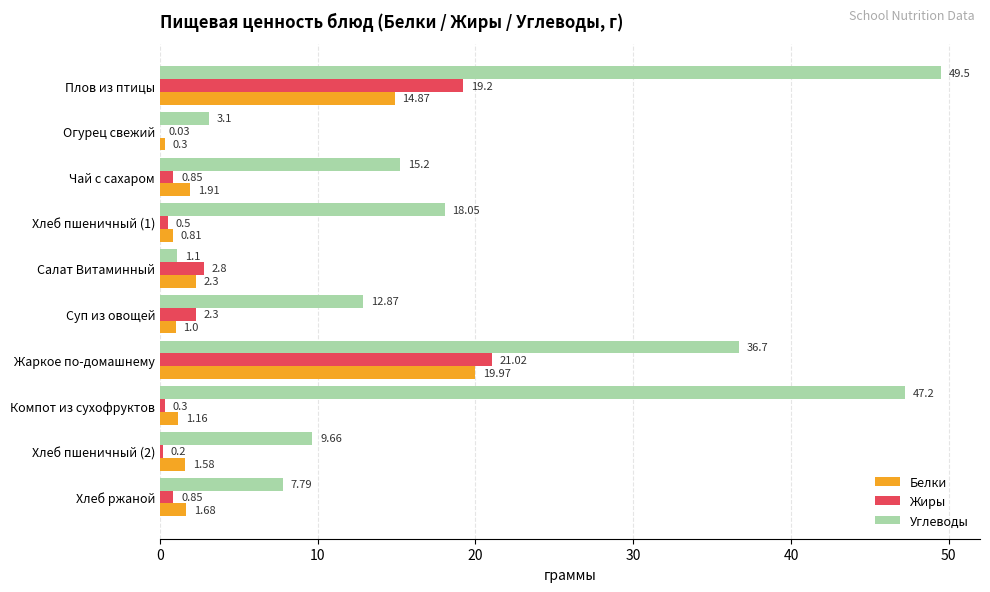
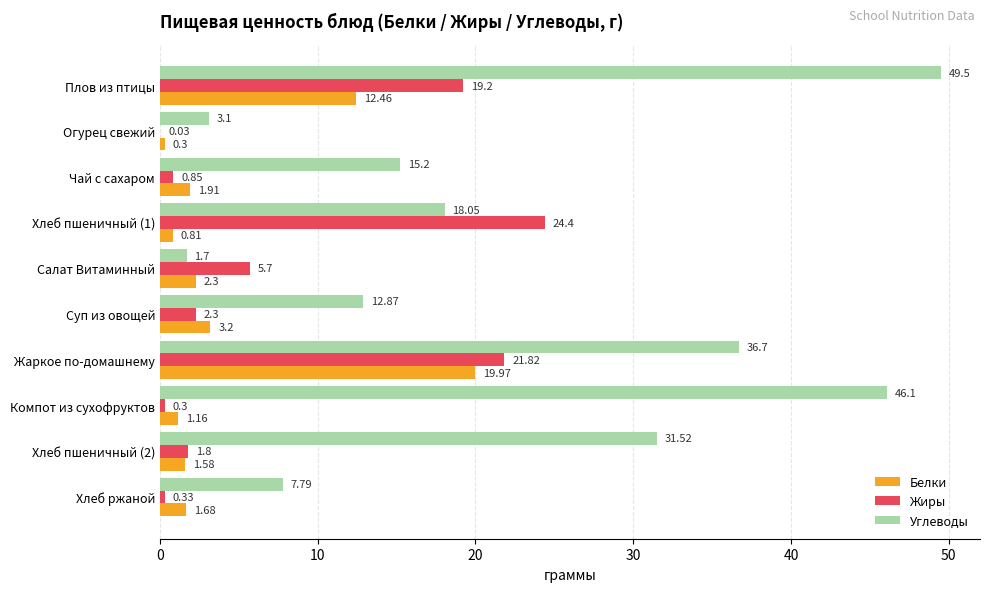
Белки, Плов из птицы: 14.87 -> 12.46
Жиры, Хлеб пшеничный (1): 0.5 -> 24.4
Углеводы, Салат Витаминный: 1.1 -> 1.7
Жиры, Салат Витаминный: 2.8 -> 5.7
Белки, Суп из овощей: 1.0 -> 3.2
Жиры, Жаркое по-домашнему: 21.02 -> 21.82
Углеводы, Компот из сухофруктов: 47.2 -> 46.1
Углеводы, Хлеб пшеничный (2): 9.66 -> 31.52
Жиры, Хлеб пшеничный (2): 0.2 -> 1.8
Жиры, Хлеб ржаной: 0.85 -> 0.33
